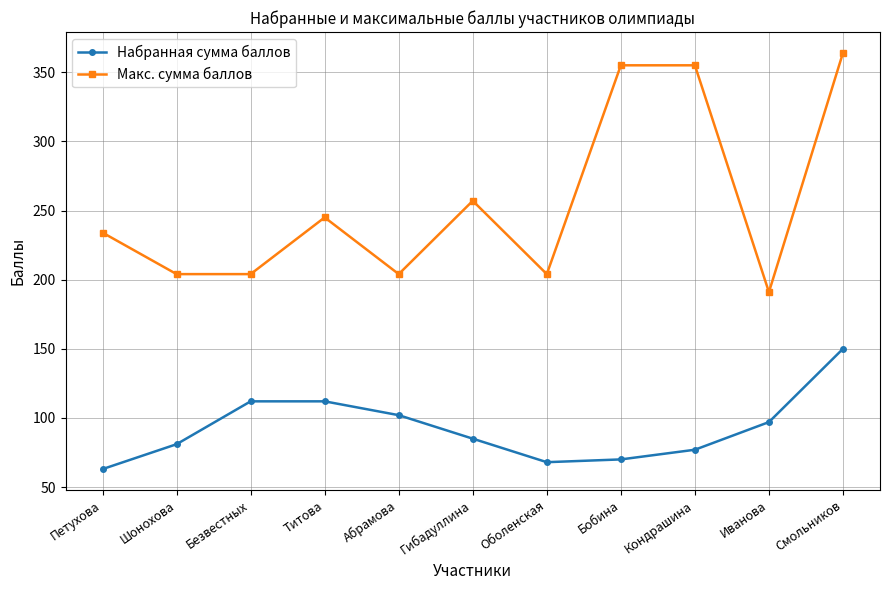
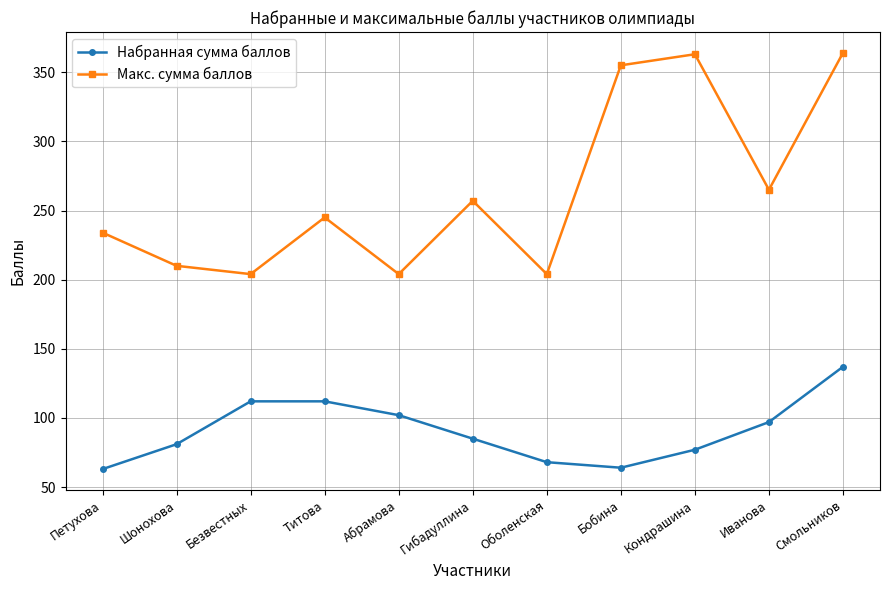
Макс. сумма баллов, Шонохова: 204 -> 210
Набранная сумма баллов, Бобина: 70 -> 64
Макс. сумма баллов, Кондрашина: 355 -> 363
Макс. сумма баллов, Иванова: 191 -> 265
Набранная сумма баллов, Смольников: 150 -> 137
